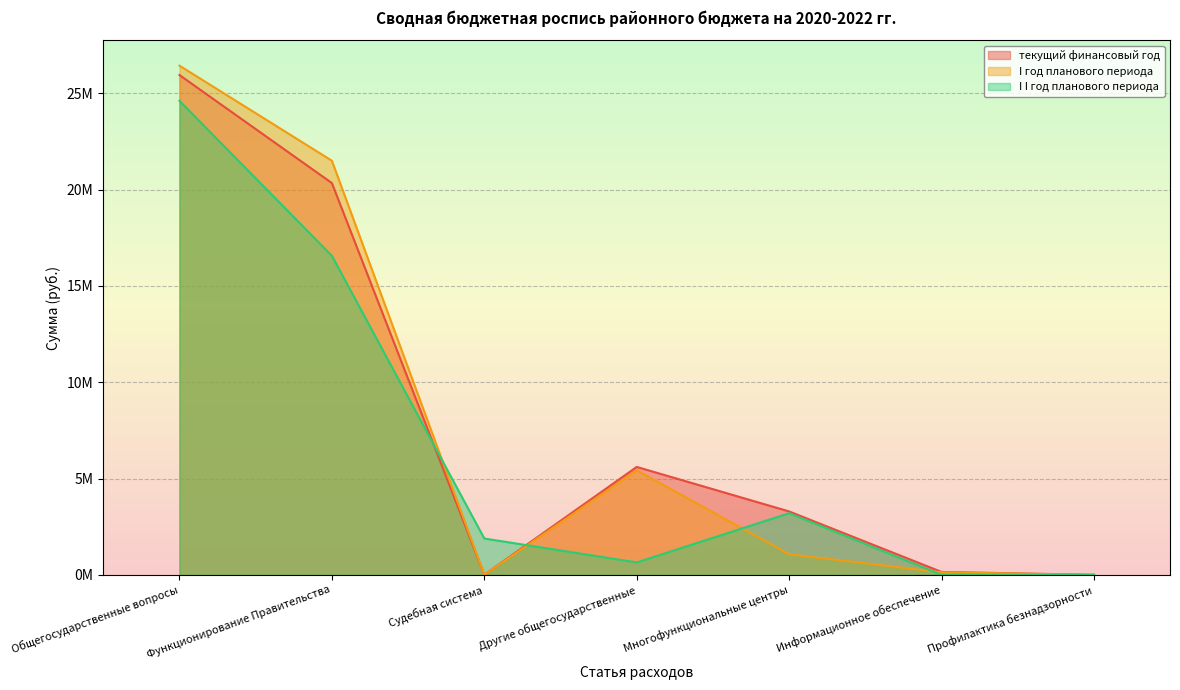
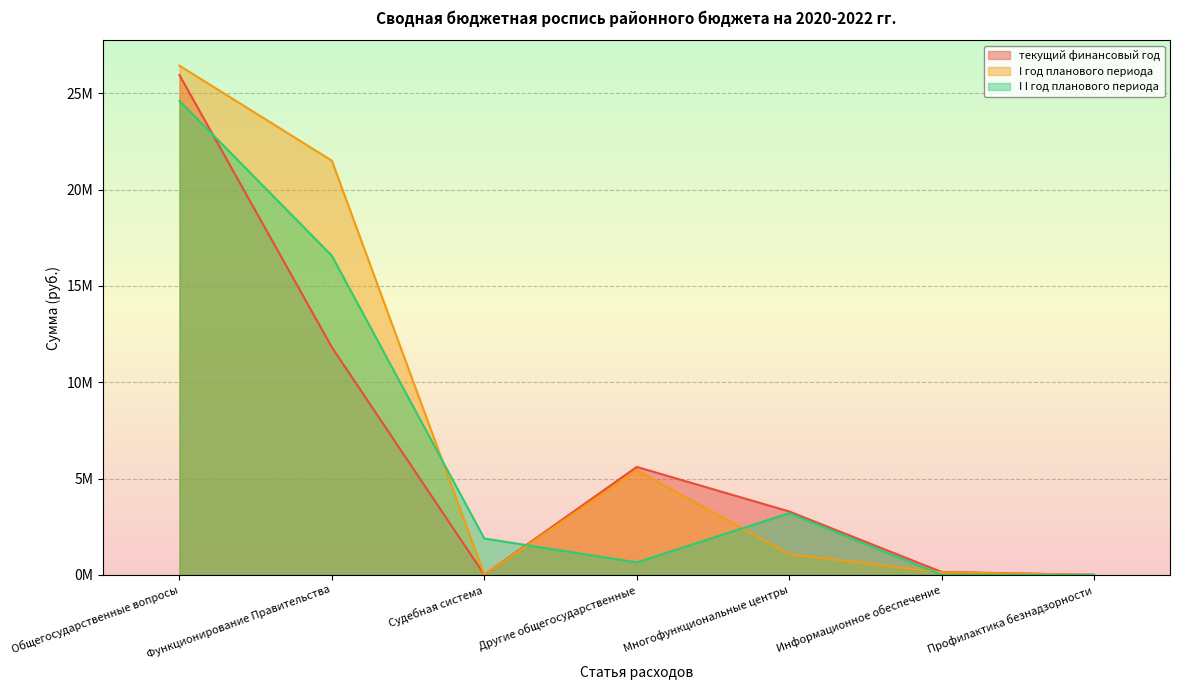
текущий финансовый год, Функционирование Правительства: 20300000 -> 11800000
